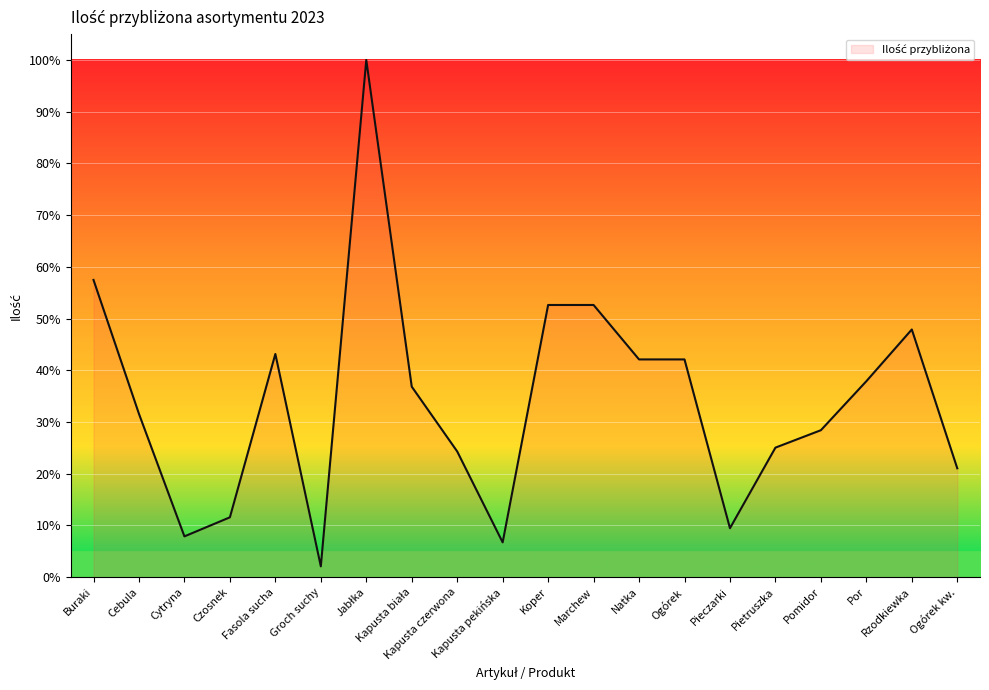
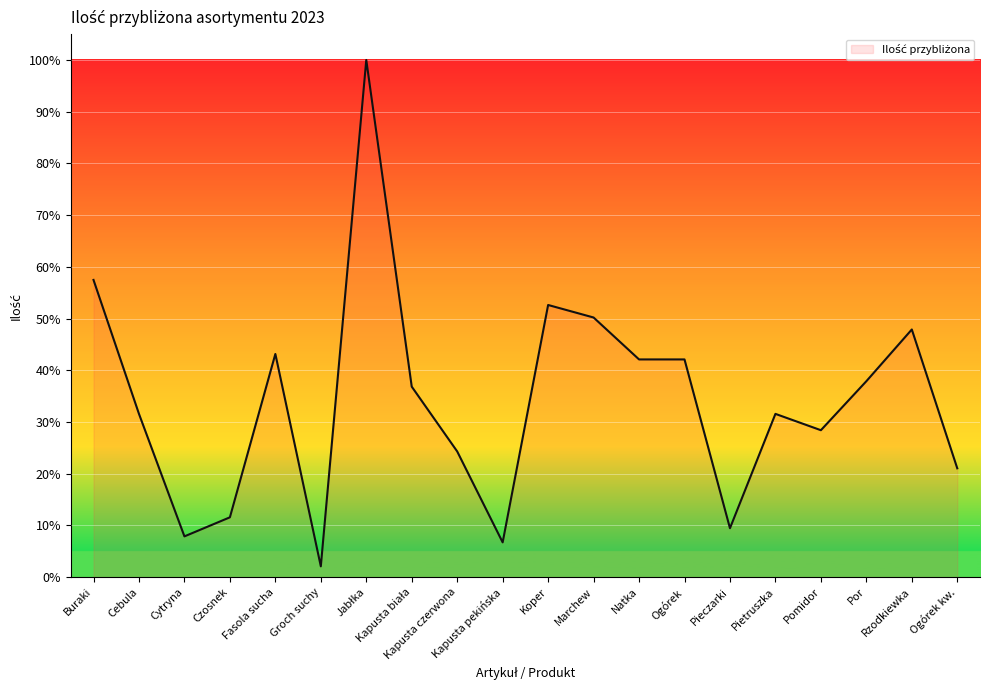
Marchew: 53% -> 50%
Pietruszka: 25% -> 32%
